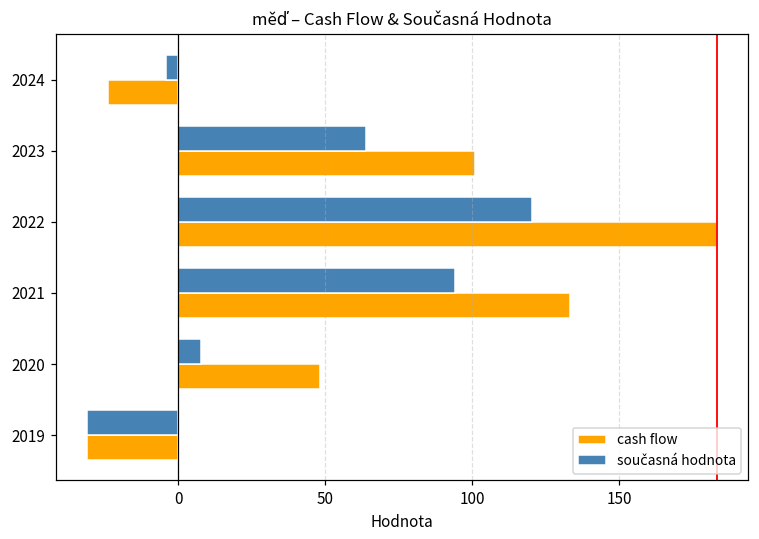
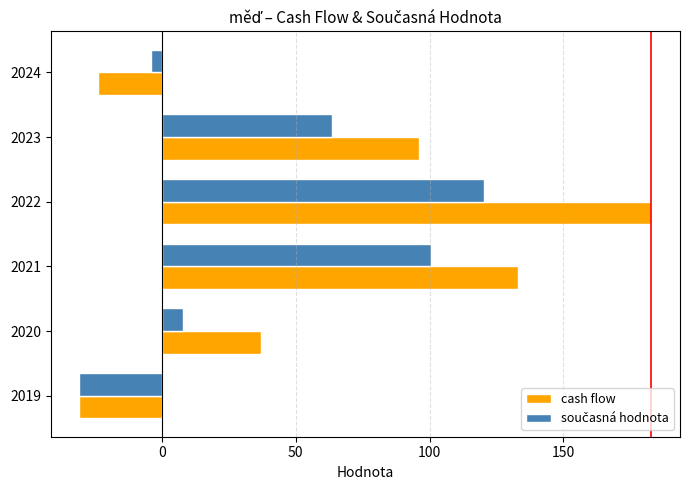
cash flow, 2023: 101 -> 96
současná hodnota, 2021: 94 -> 101
cash flow, 2020: 48 -> 37
